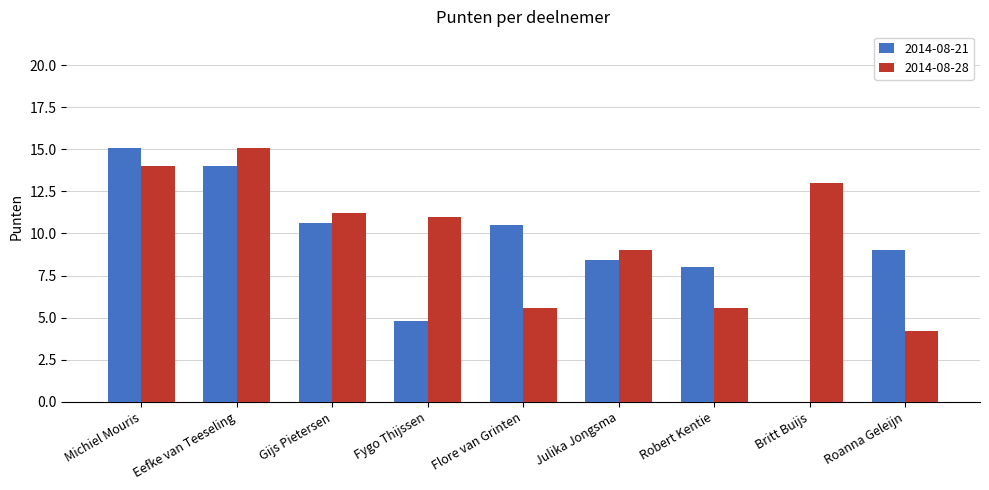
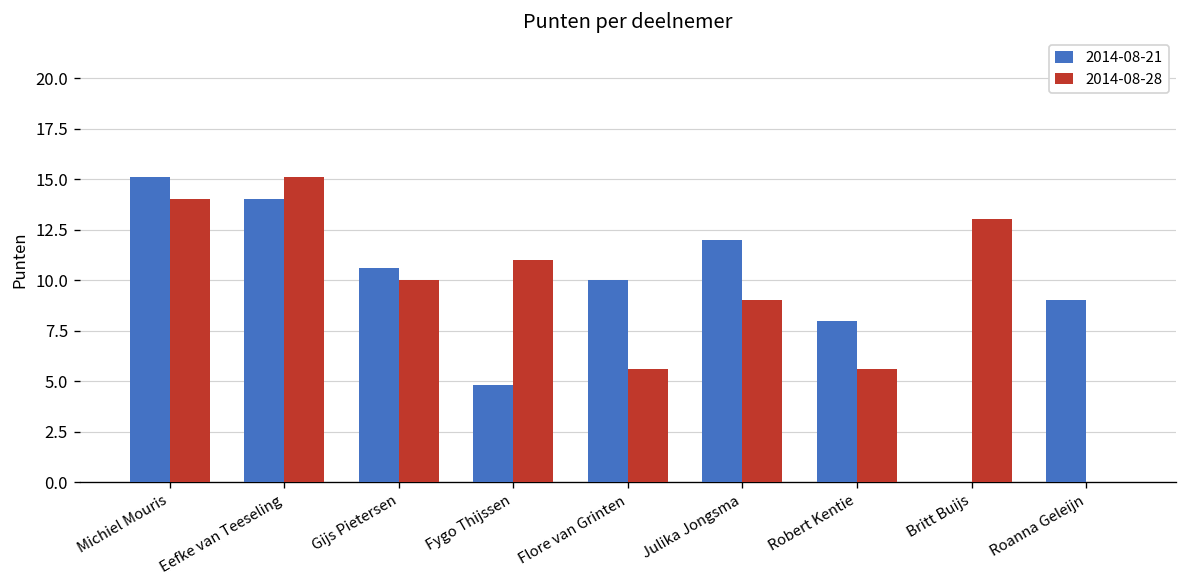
2014-08-28, Gijs Pietersen: 11.2 -> 10.0
2014-08-21, Flore van Grinten: 10.5 -> 10.0
2014-08-21, Julika Jongsma: 8.4 -> 12.0
2014-08-28, Roanna Geleijn: 4.2 -> 0.0
